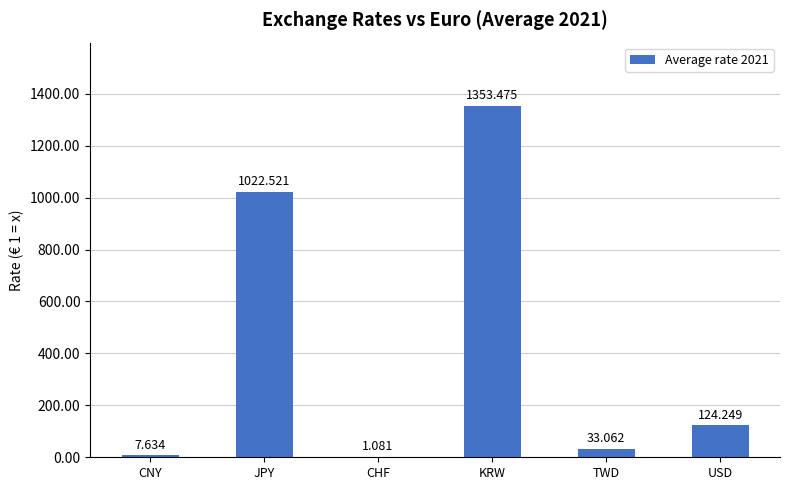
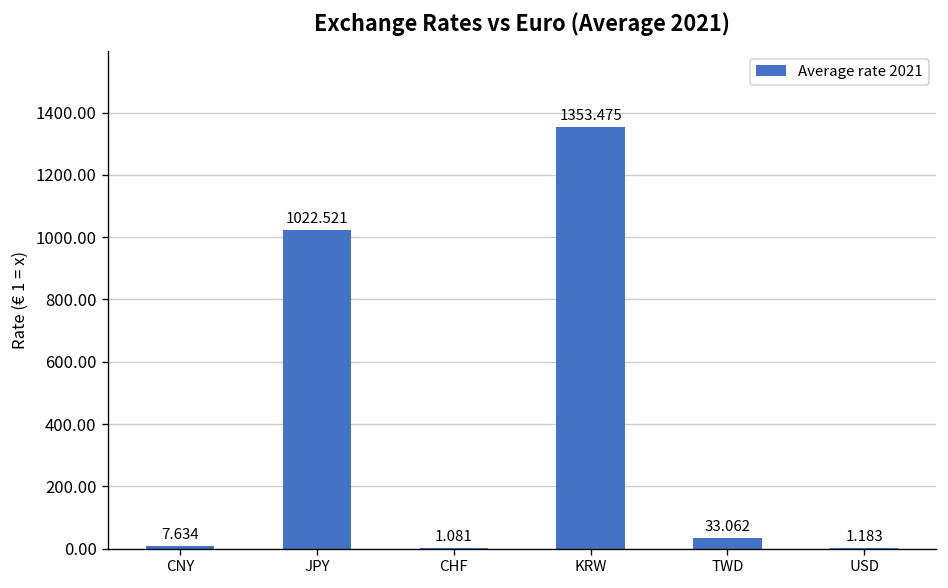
USD: 124.249 -> 1.183
